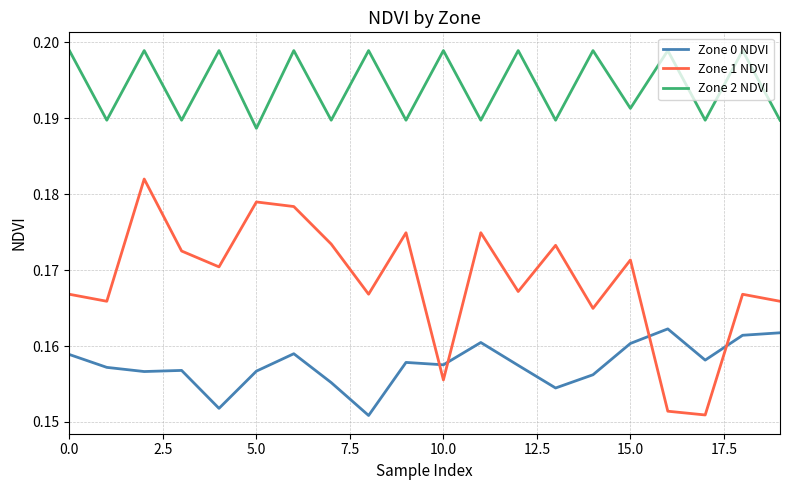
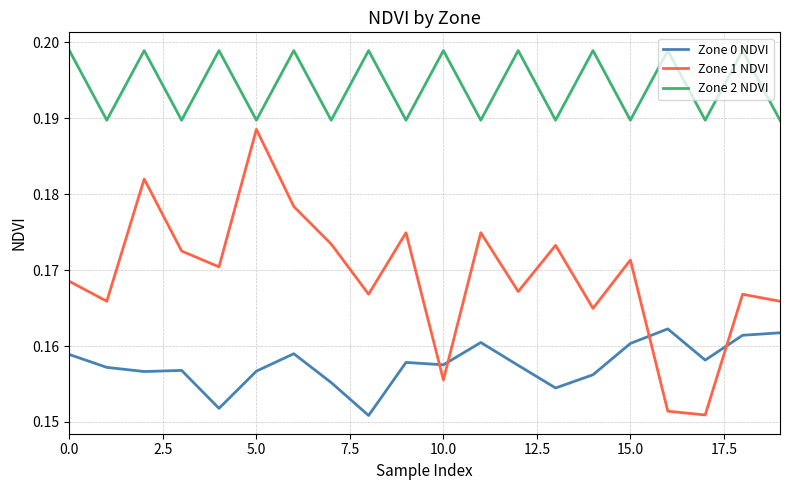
Zone 1 NDVI, 0.0: 0.167 -> 0.169
Zone 1 NDVI, 5.0: 0.179 -> 0.189
Zone 2 NDVI, 5.0: 0.189 -> 0.190
Zone 2 NDVI, 15.0: 0.191 -> 0.190
